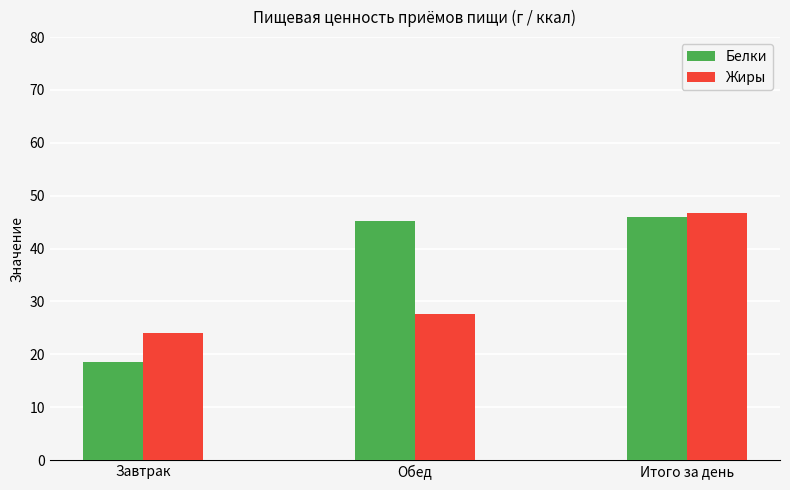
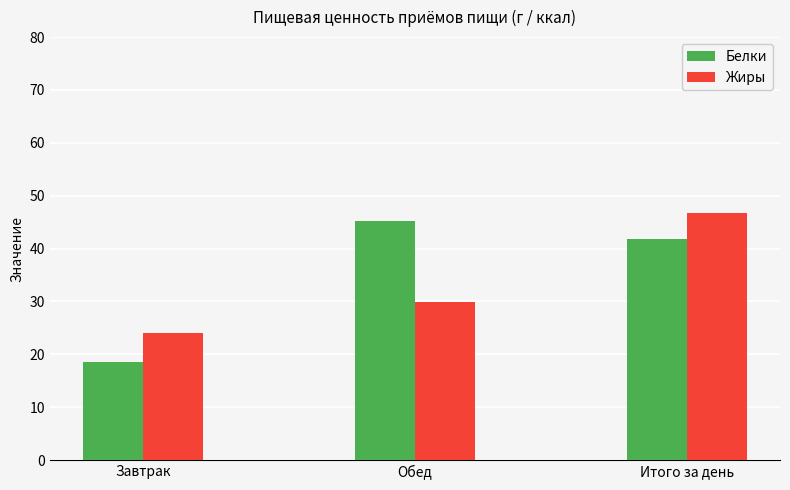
Жиры, Обед: 28 -> 30
Белки, Итого за день: 46 -> 42
